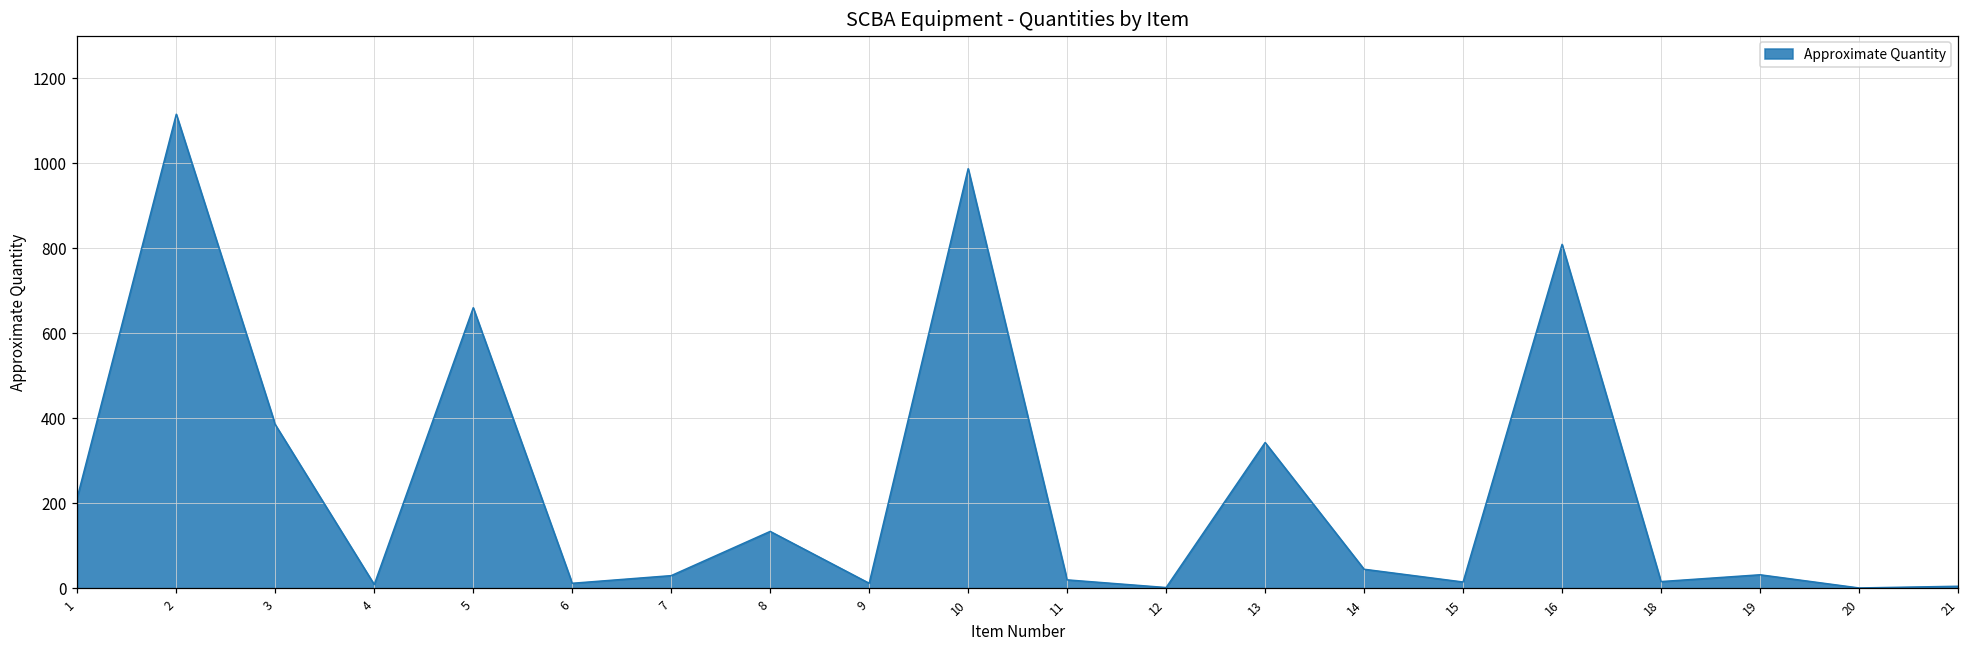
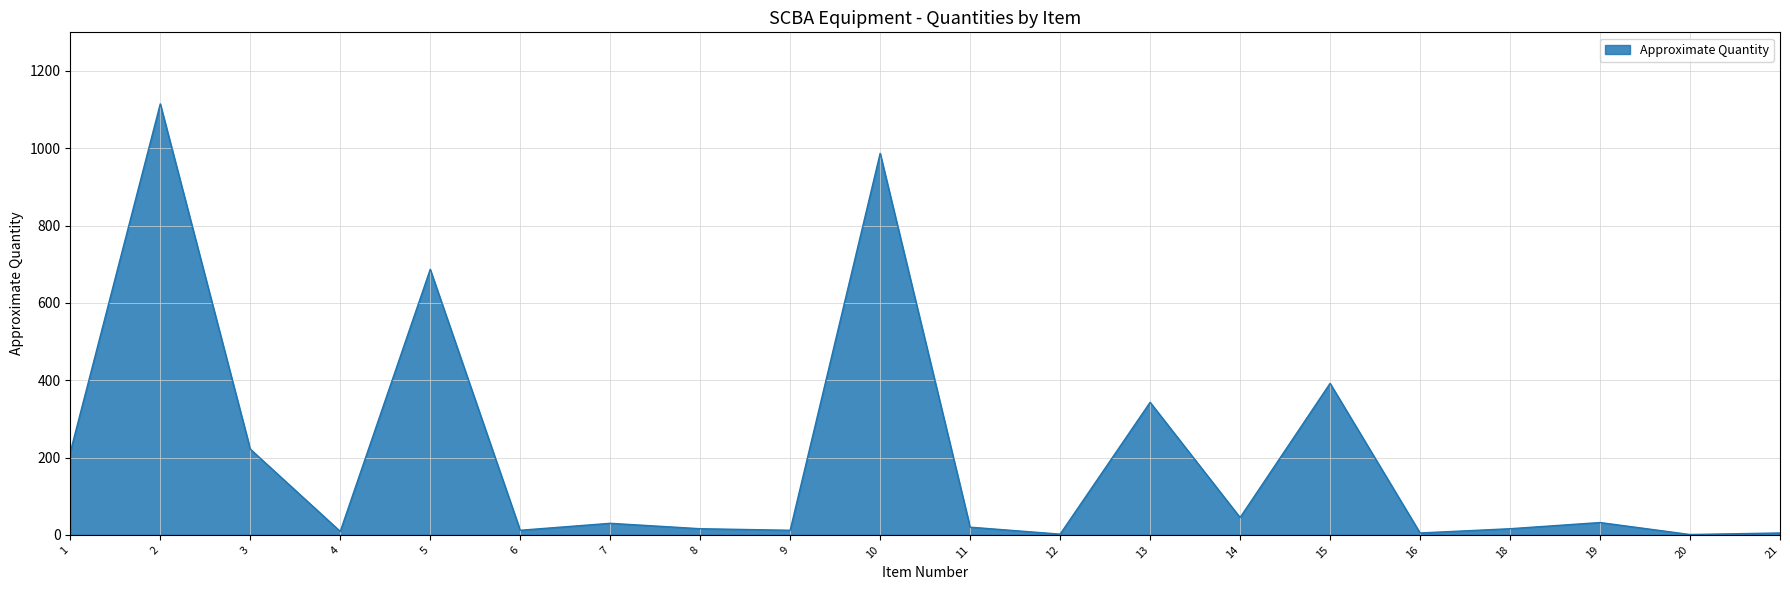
3: 390 -> 220
5: 660 -> 690
8: 130 -> 20
15: 20 -> 390
16: 810 -> 10
